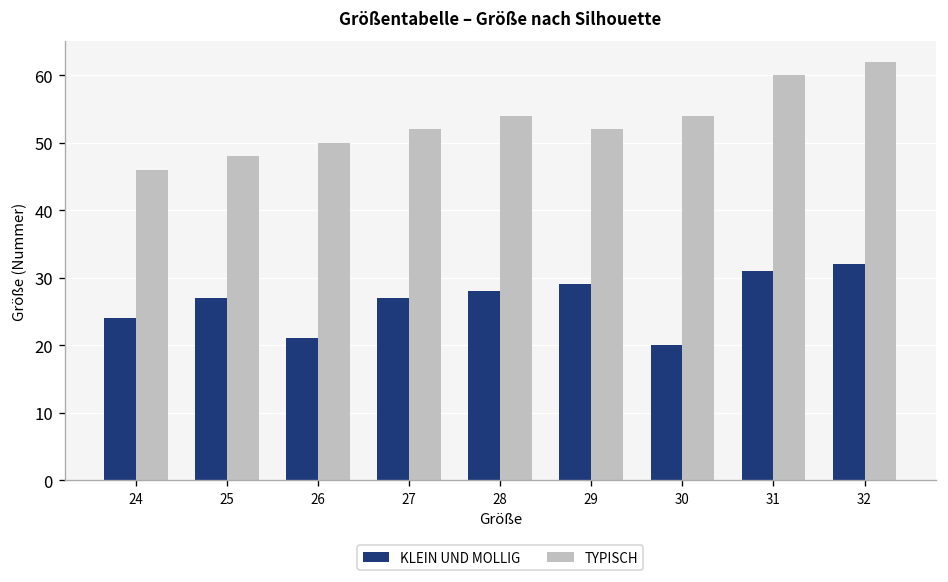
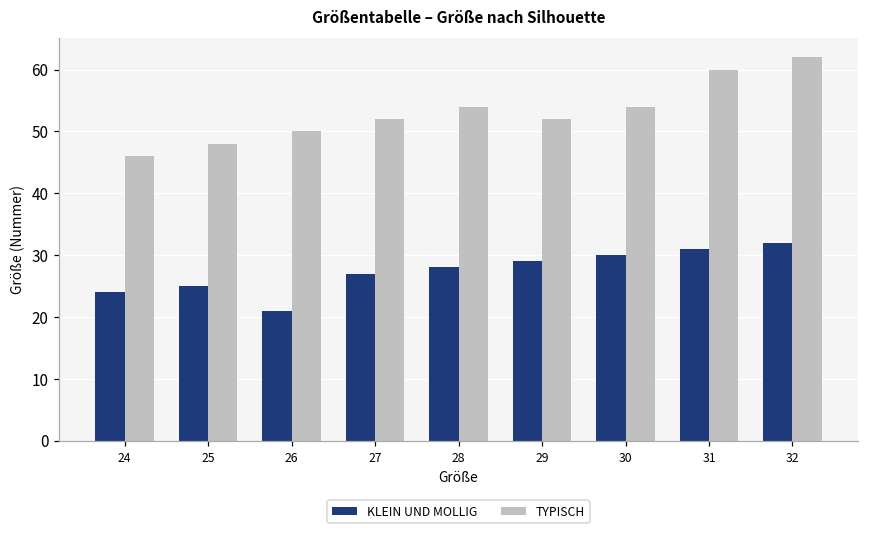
KLEIN UND MOLLIG, 25: 27 -> 25
KLEIN UND MOLLIG, 30: 20 -> 30
